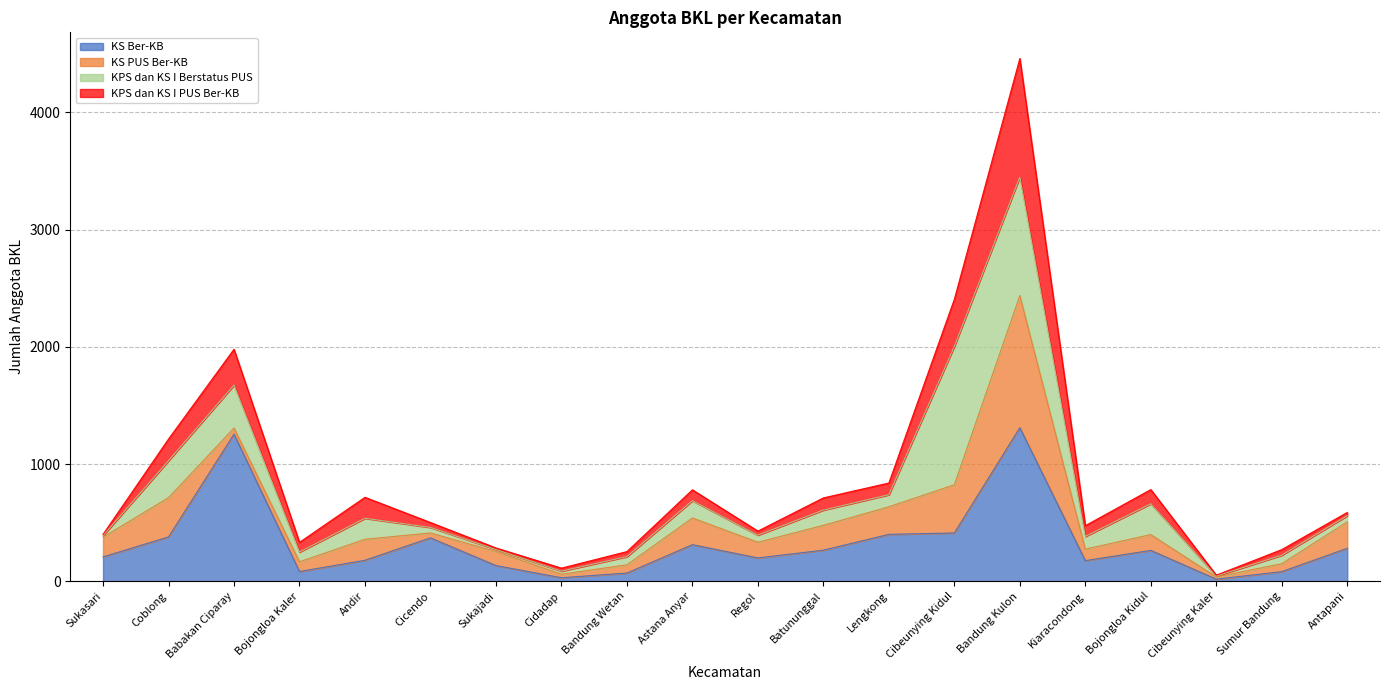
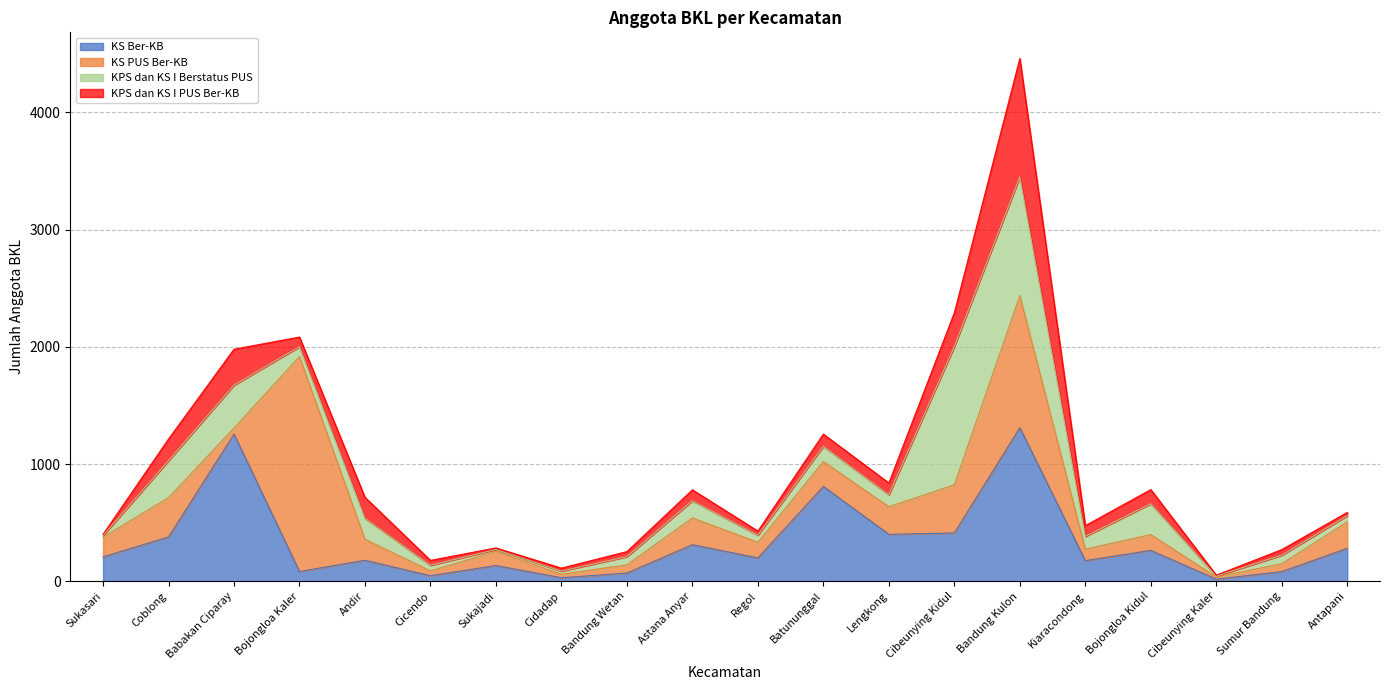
KS PUS Ber-KB, Bojongloa Kaler: 80 -> 1830
KS Ber-KB, Cicendo: 370 -> 50
KS Ber-KB, Batununggal: 270 -> 810
KPS dan KS I PUS Ber-KB, Cibeunying Kidul: 400 -> 290
